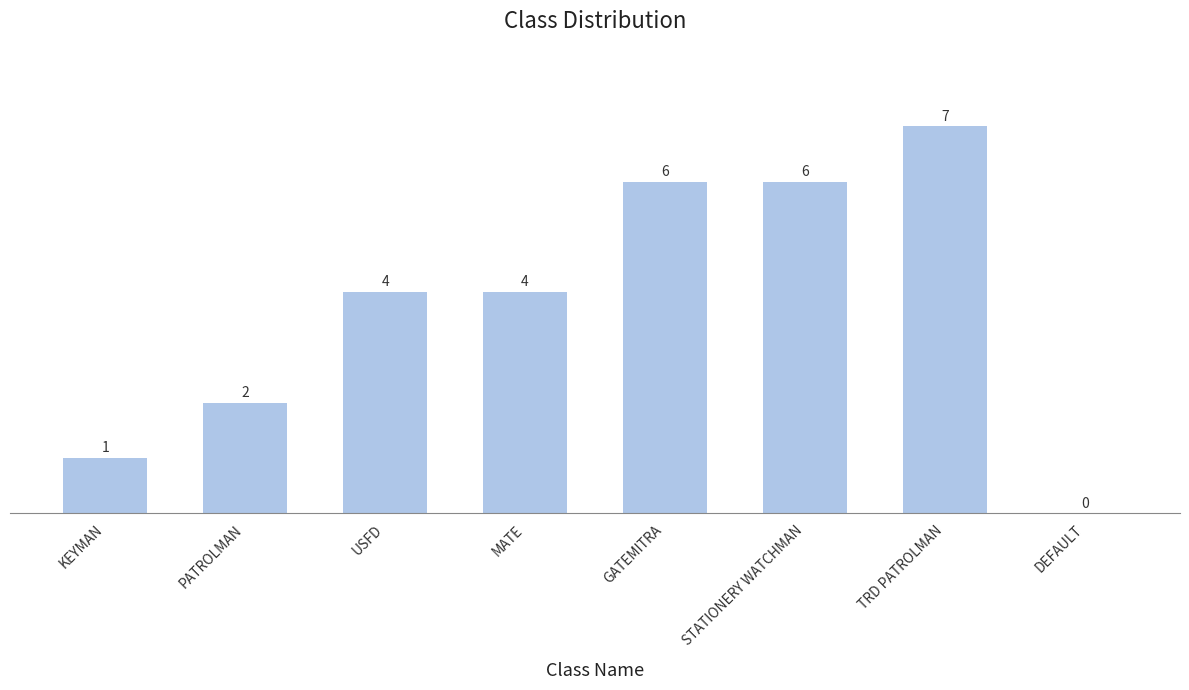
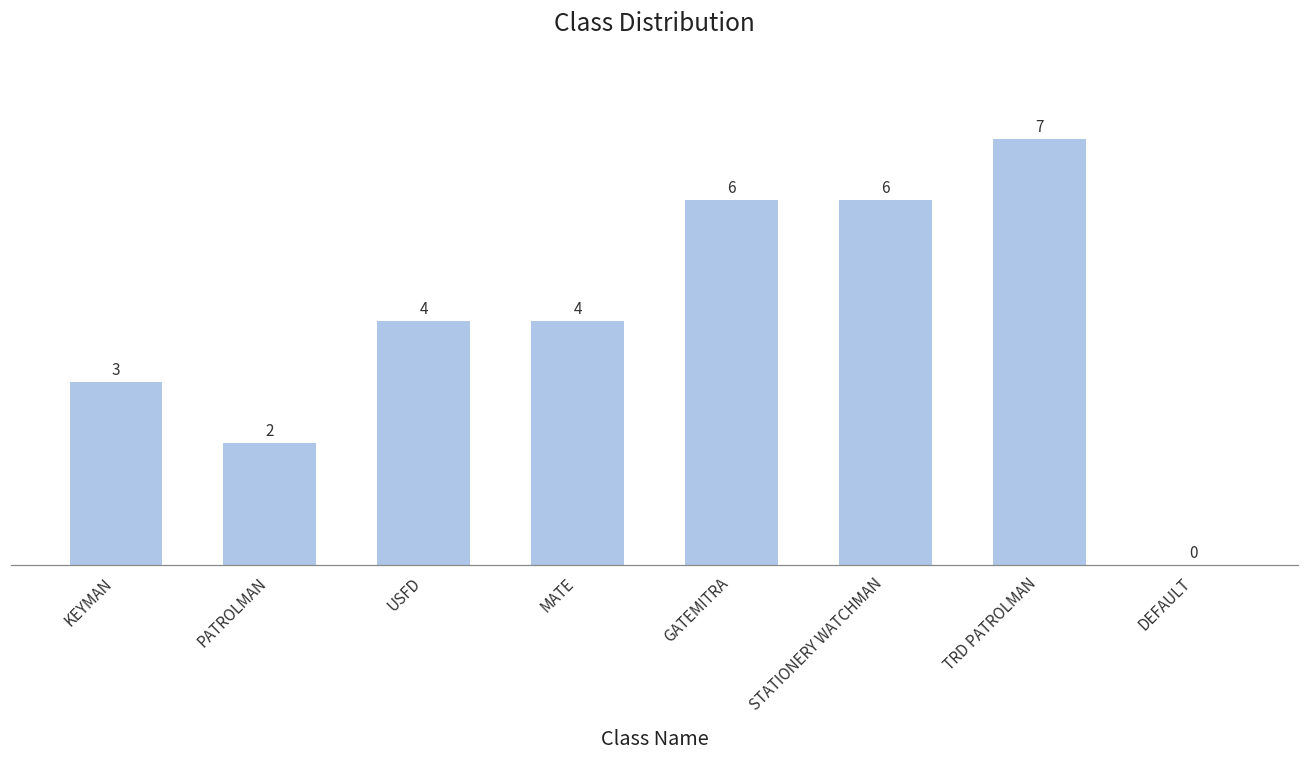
KEYMAN: 1 -> 3
